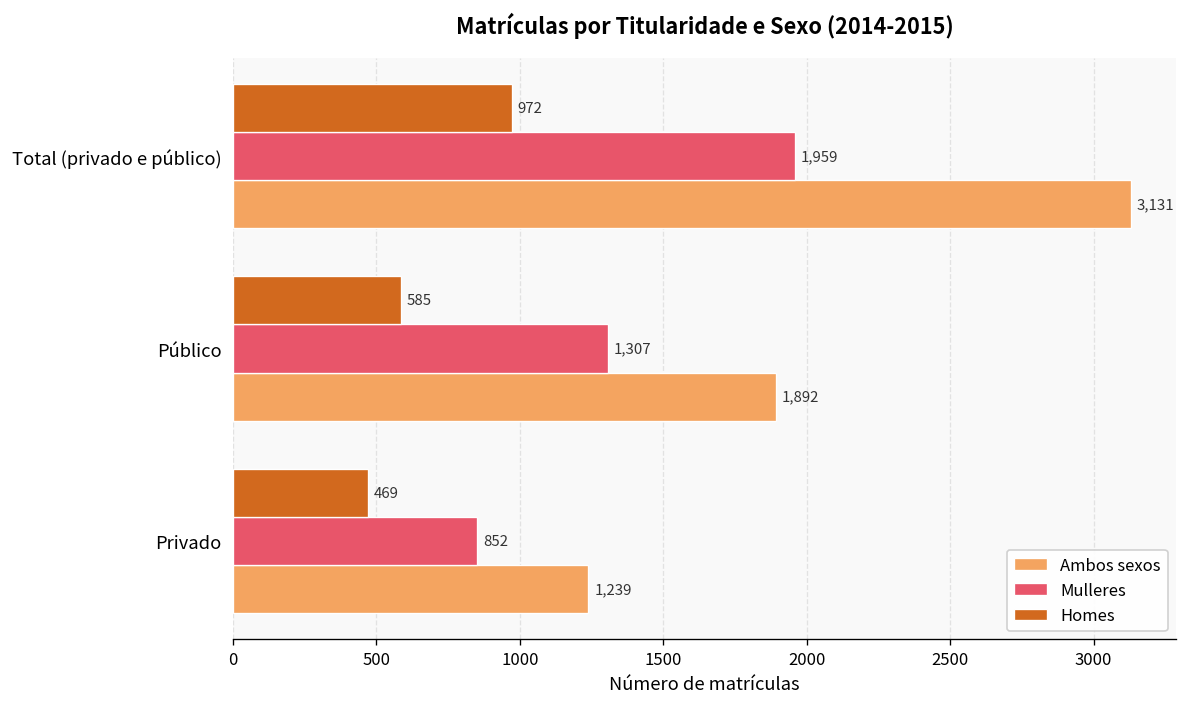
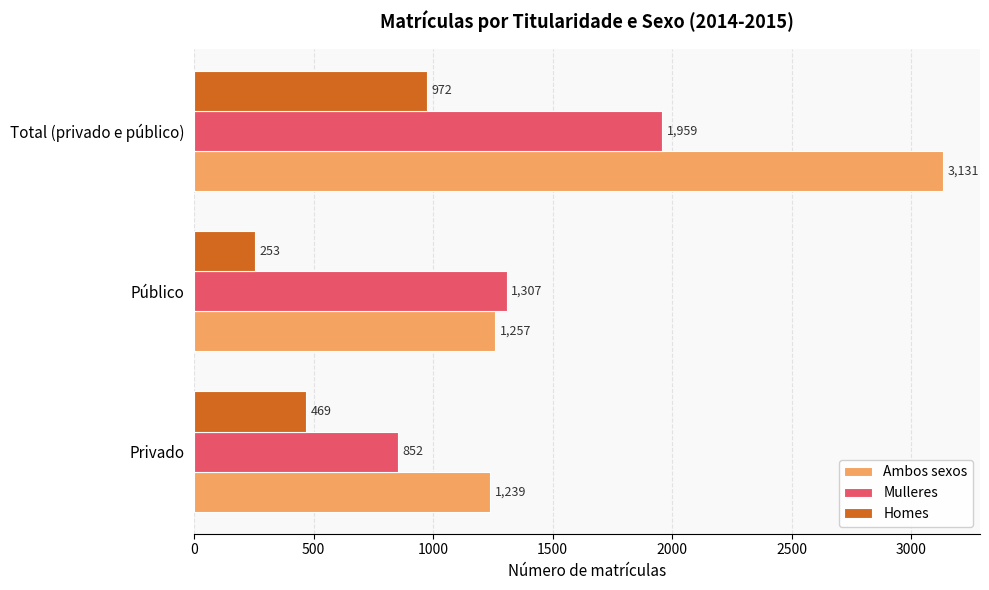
Homes, Público: 585 -> 253
Ambos sexos, Público: 1,892 -> 1,257
